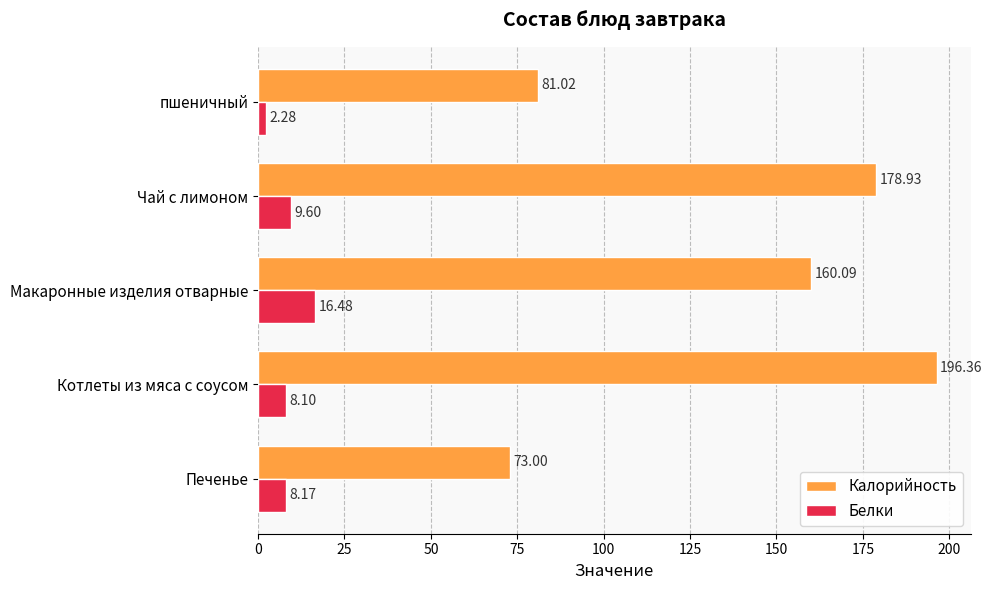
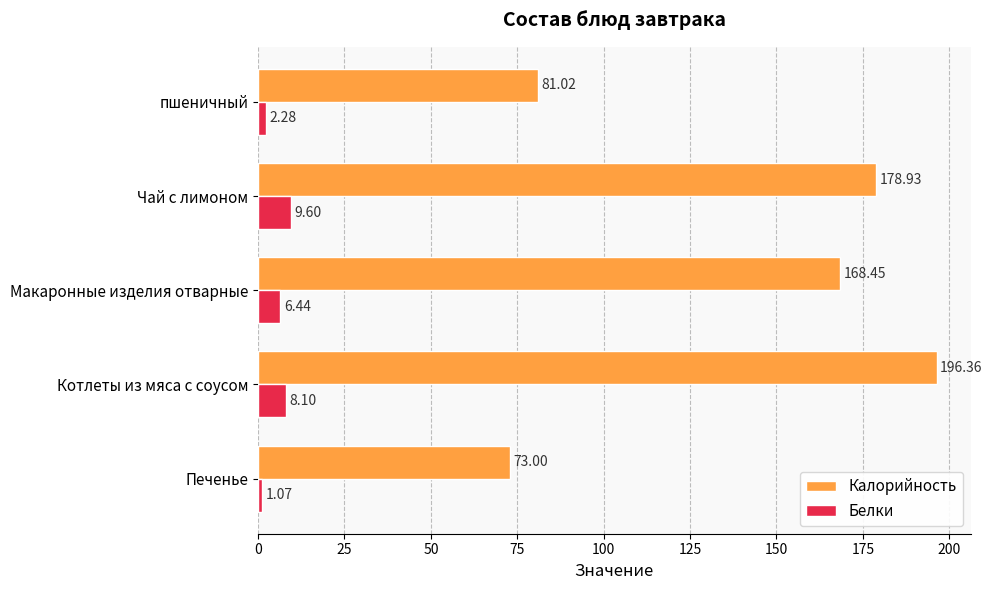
Калорийность, Макаронные изделия отварные: 160.09 -> 168.45
Белки, Макаронные изделия отварные: 16.48 -> 6.44
Белки, Печенье: 8.17 -> 1.07
